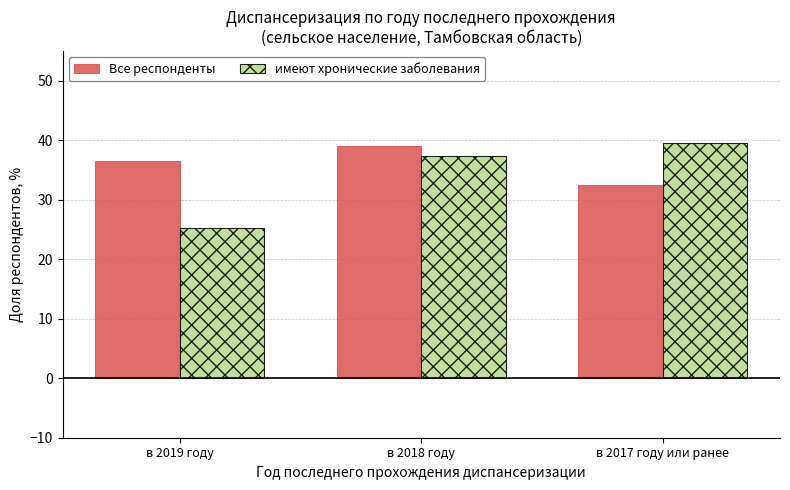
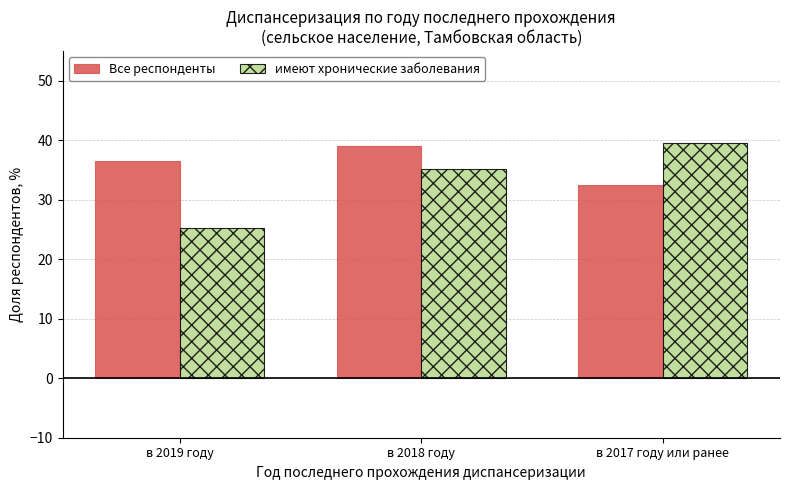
имеют хронические заболевания, в 2018 году: 37 -> 35
